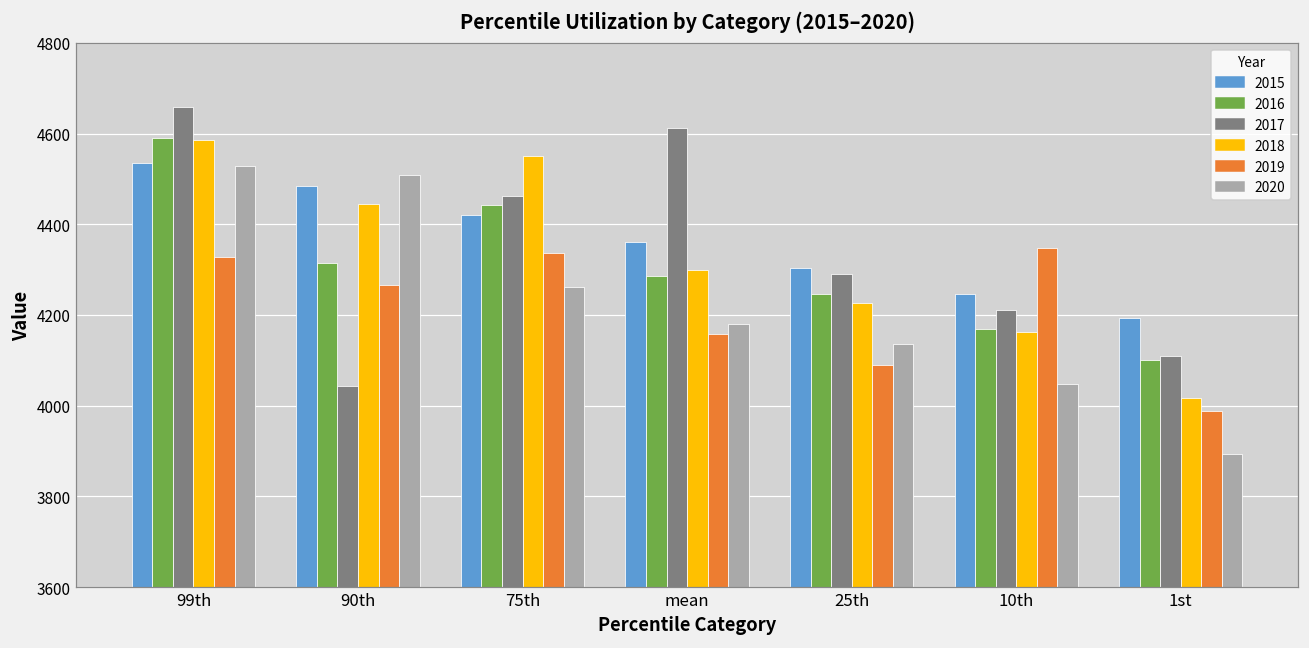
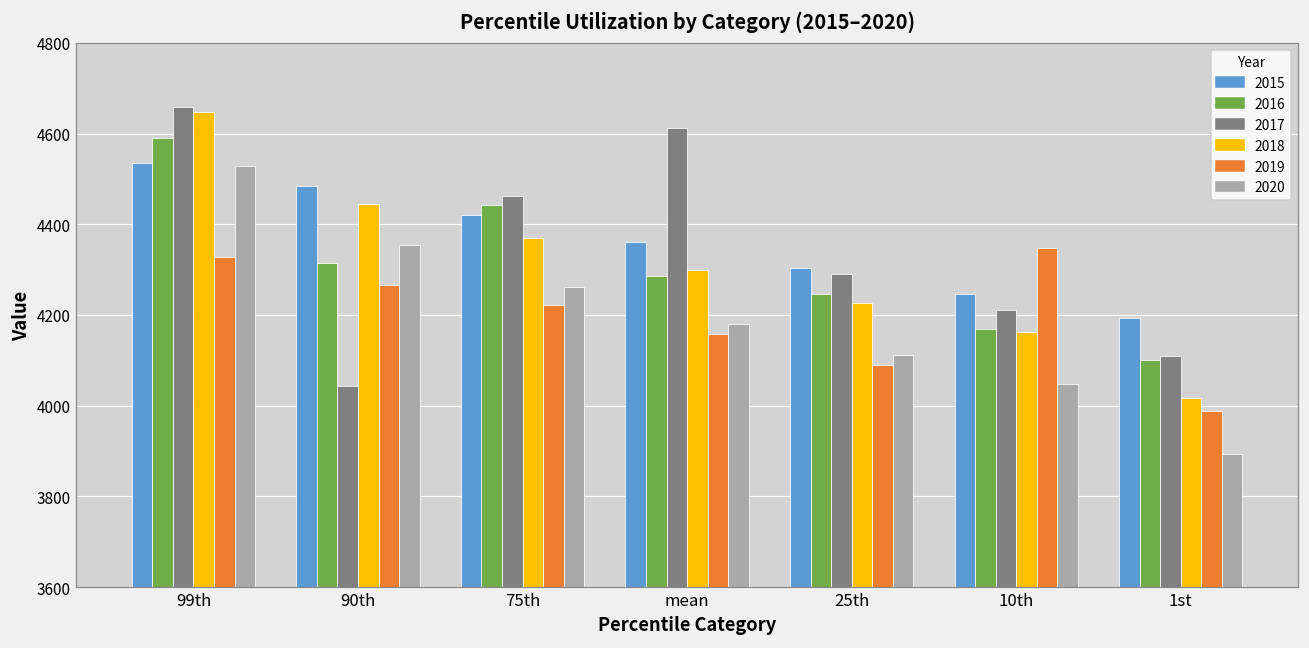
2018, 99th: 4590 -> 4650
2020, 90th: 4510 -> 4350
2018, 75th: 4550 -> 4370
2019, 75th: 4340 -> 4220
2020, 25th: 4140 -> 4110
